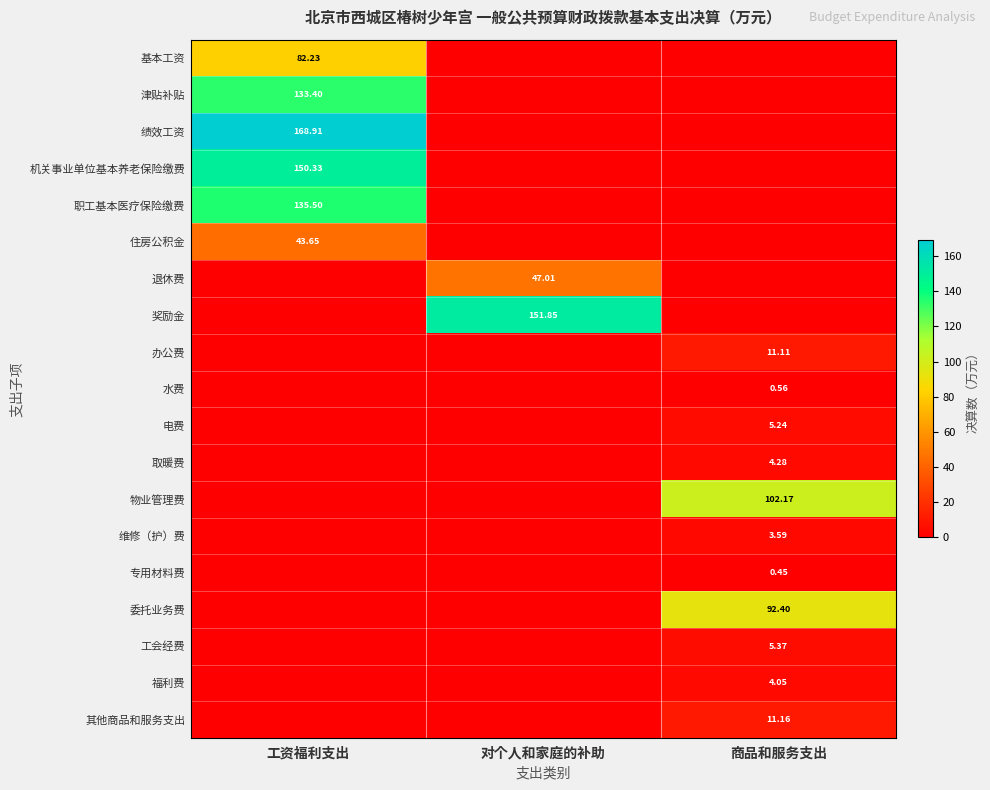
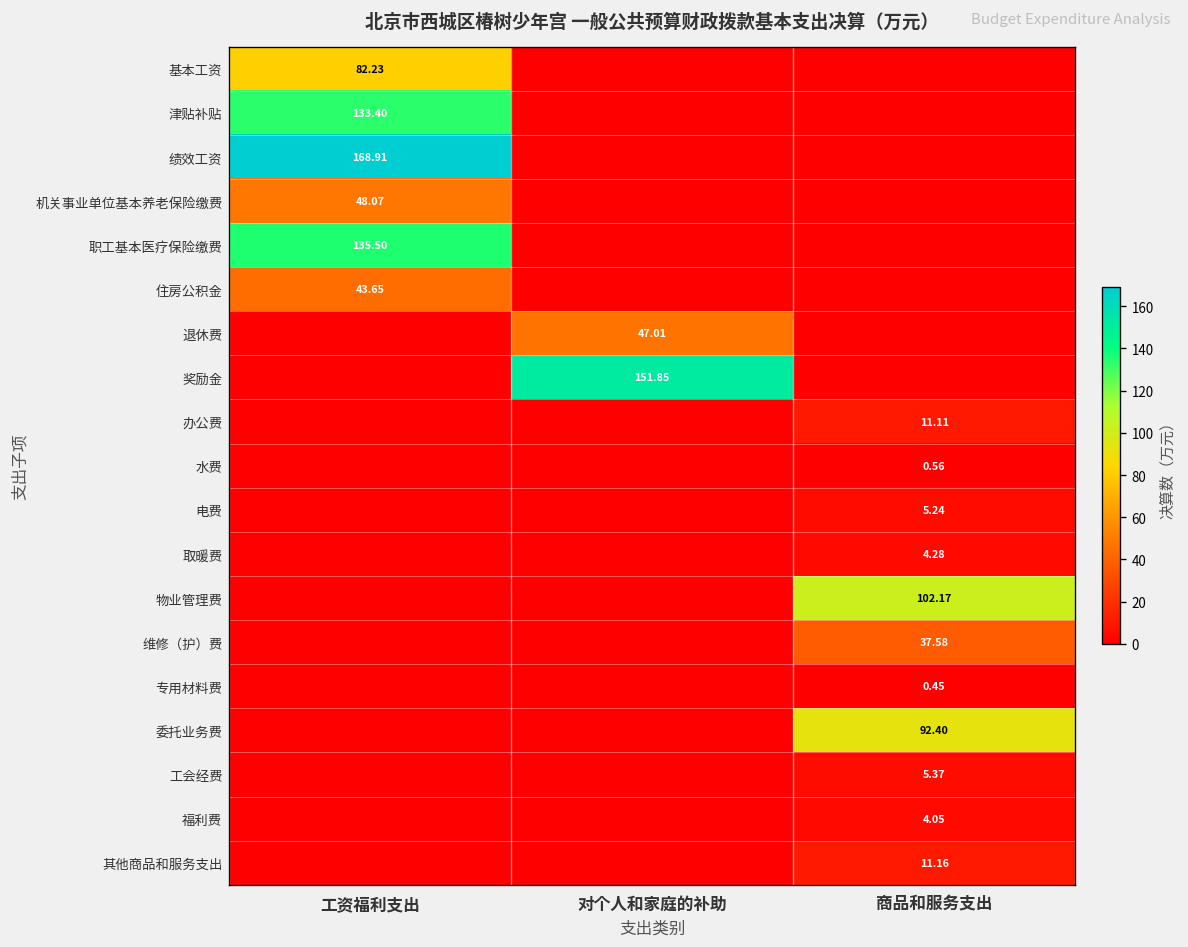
机关事业单位基本养老保险缴费, 工资福利支出: 150.33 -> 48.07
维修（护）费, 商品和服务支出: 3.59 -> 37.58
